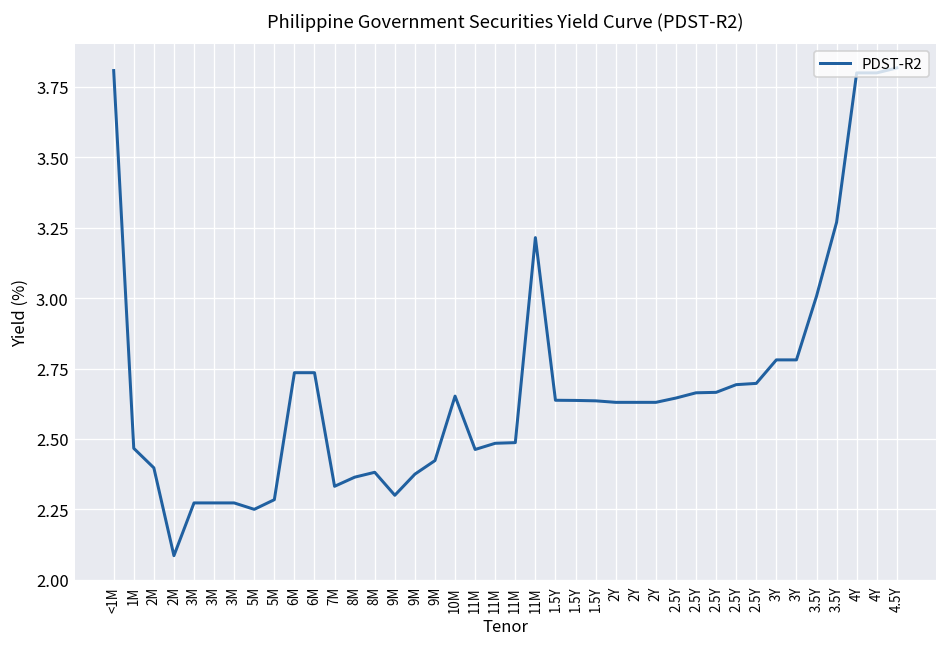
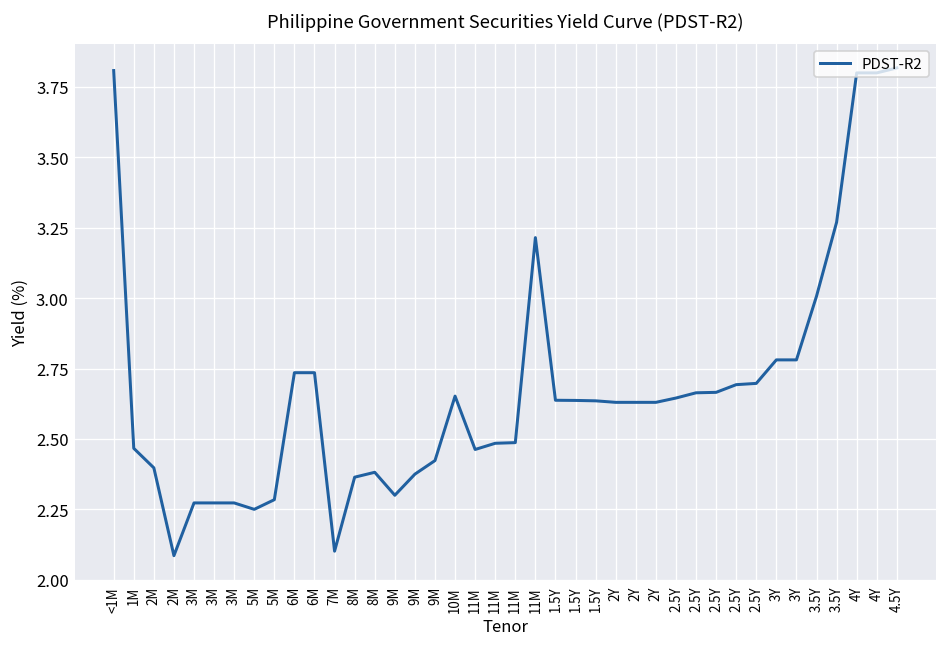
7M: 2.33 -> 2.10
